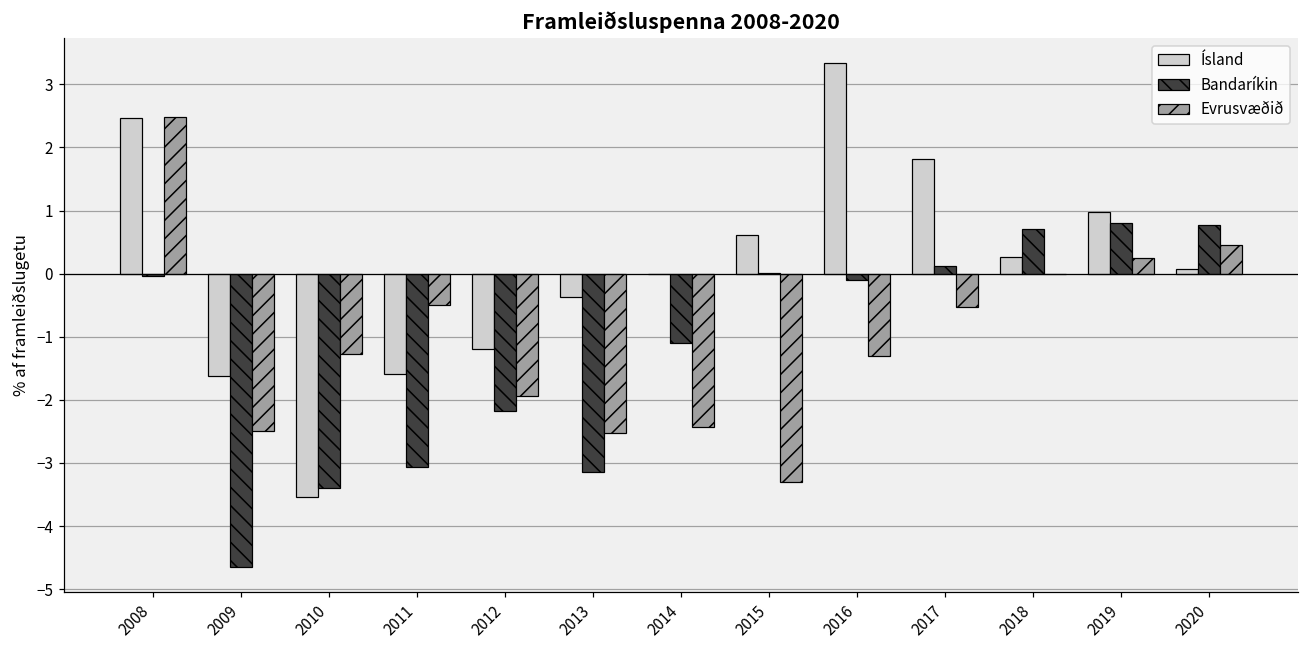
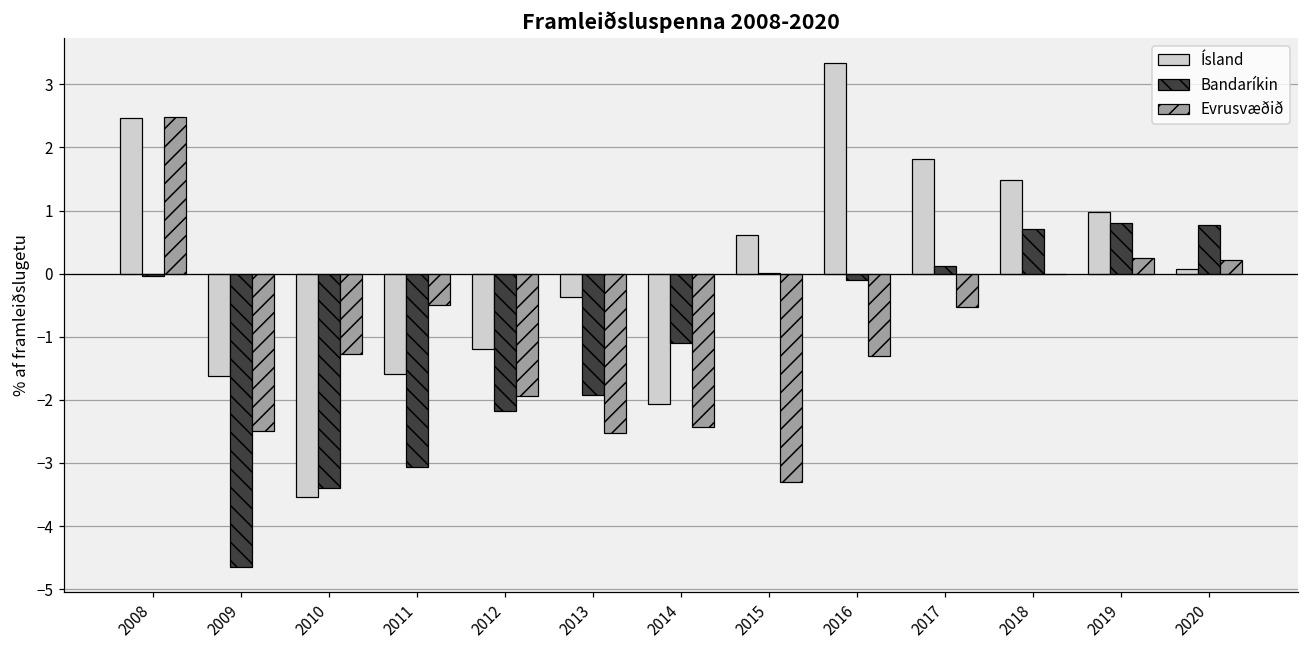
Bandaríkin, 2013: -3.2 -> -1.9
Ísland, 2014: 0.0 -> -2.1
Ísland, 2018: 0.3 -> 1.5
Evrusvæðið, 2020: 0.5 -> 0.2
